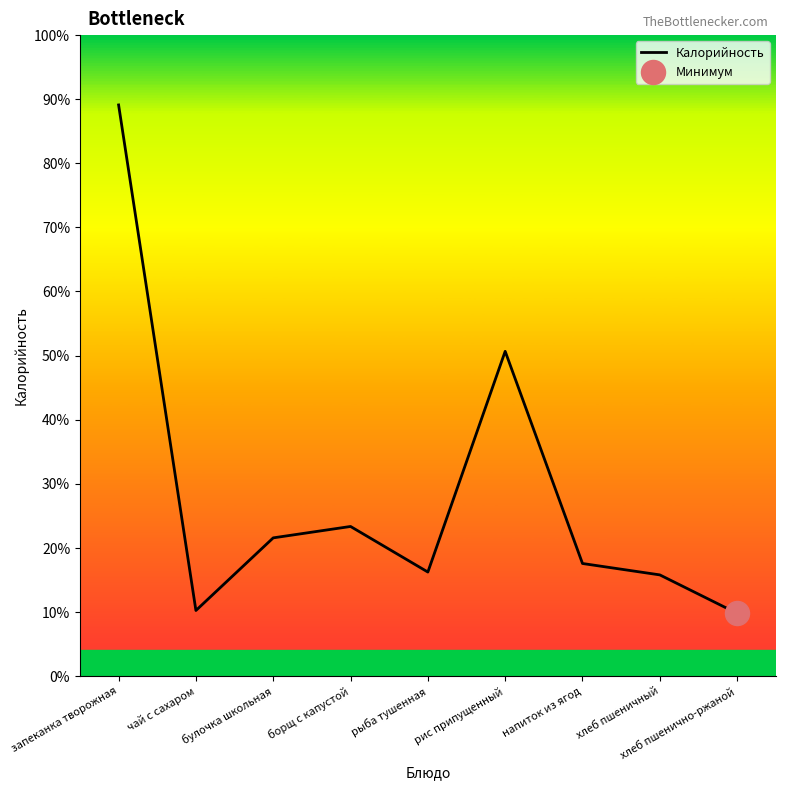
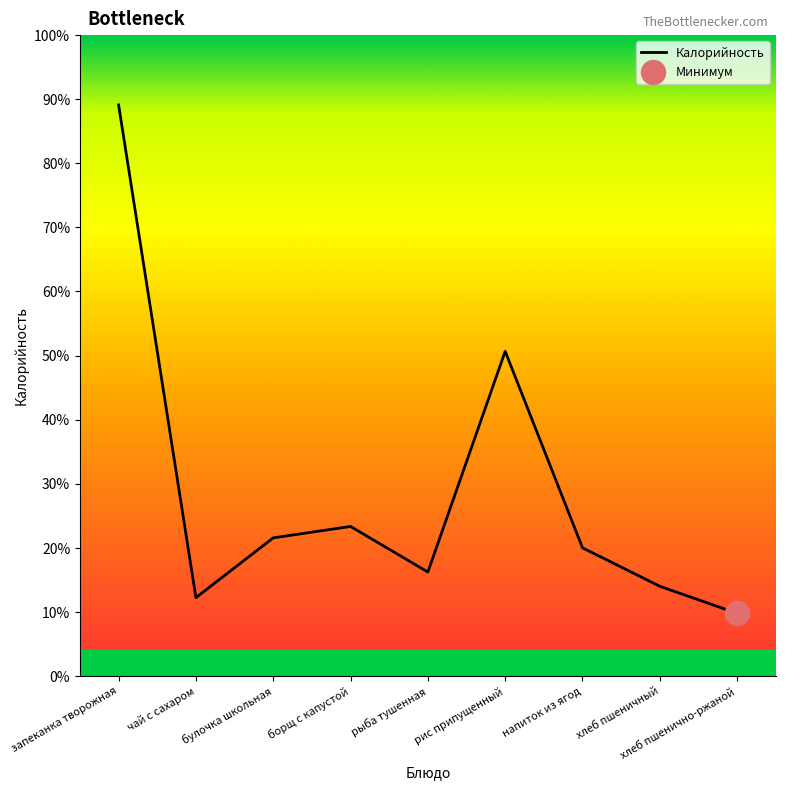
Калорийность, чай с сахаром: 10% -> 12%
Калорийность, напиток из ягод: 18% -> 20%
Калорийность, хлеб пшеничный: 16% -> 14%
